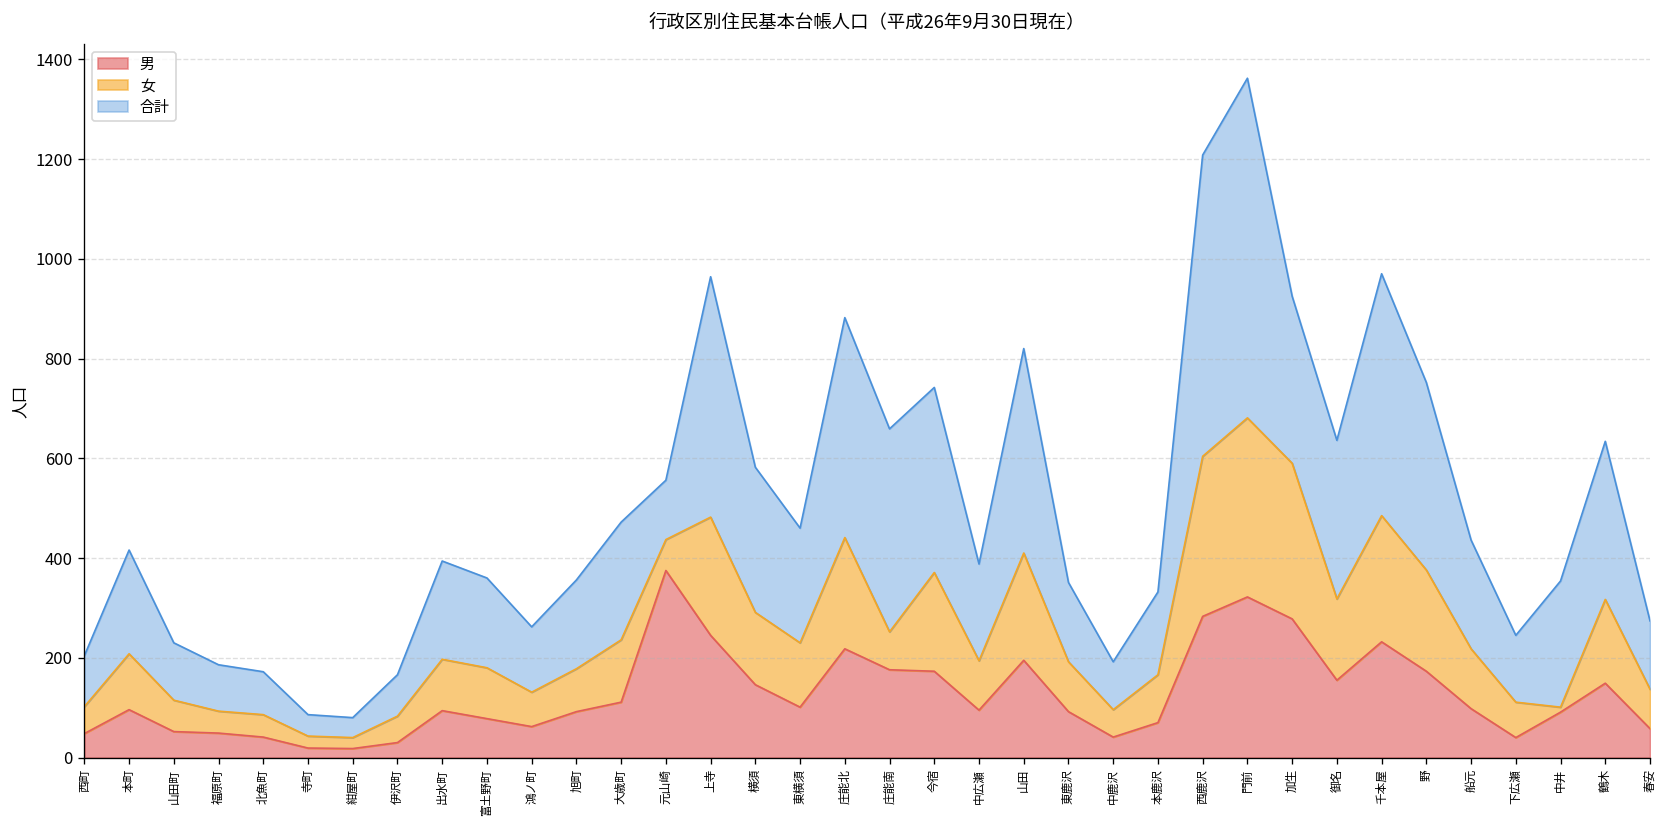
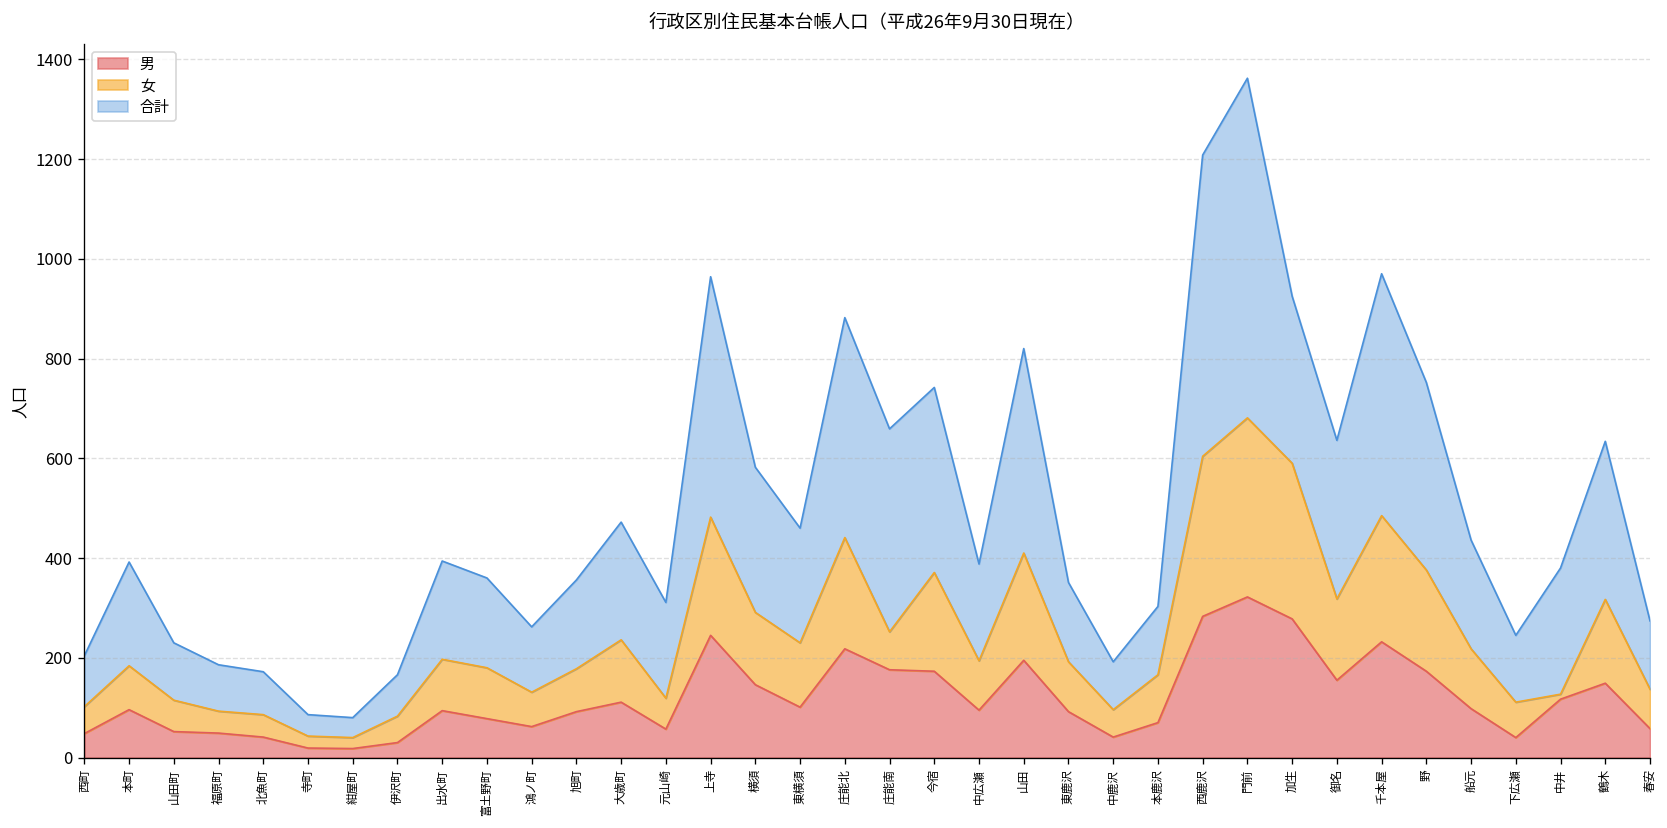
女, 本町: 110 -> 90
男, 元山崎: 380 -> 60
合計, 元山崎: 120 -> 190
合計, 本鹿沢: 170 -> 140
男, 中井: 90 -> 120
